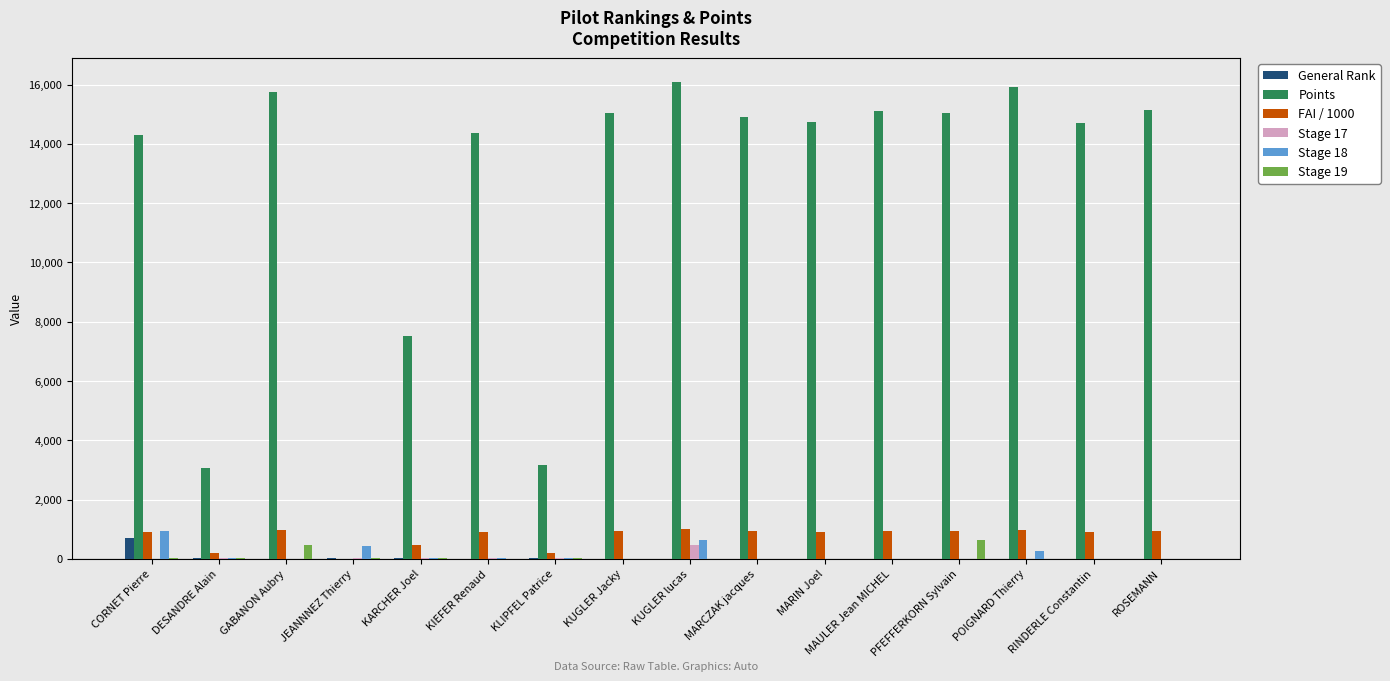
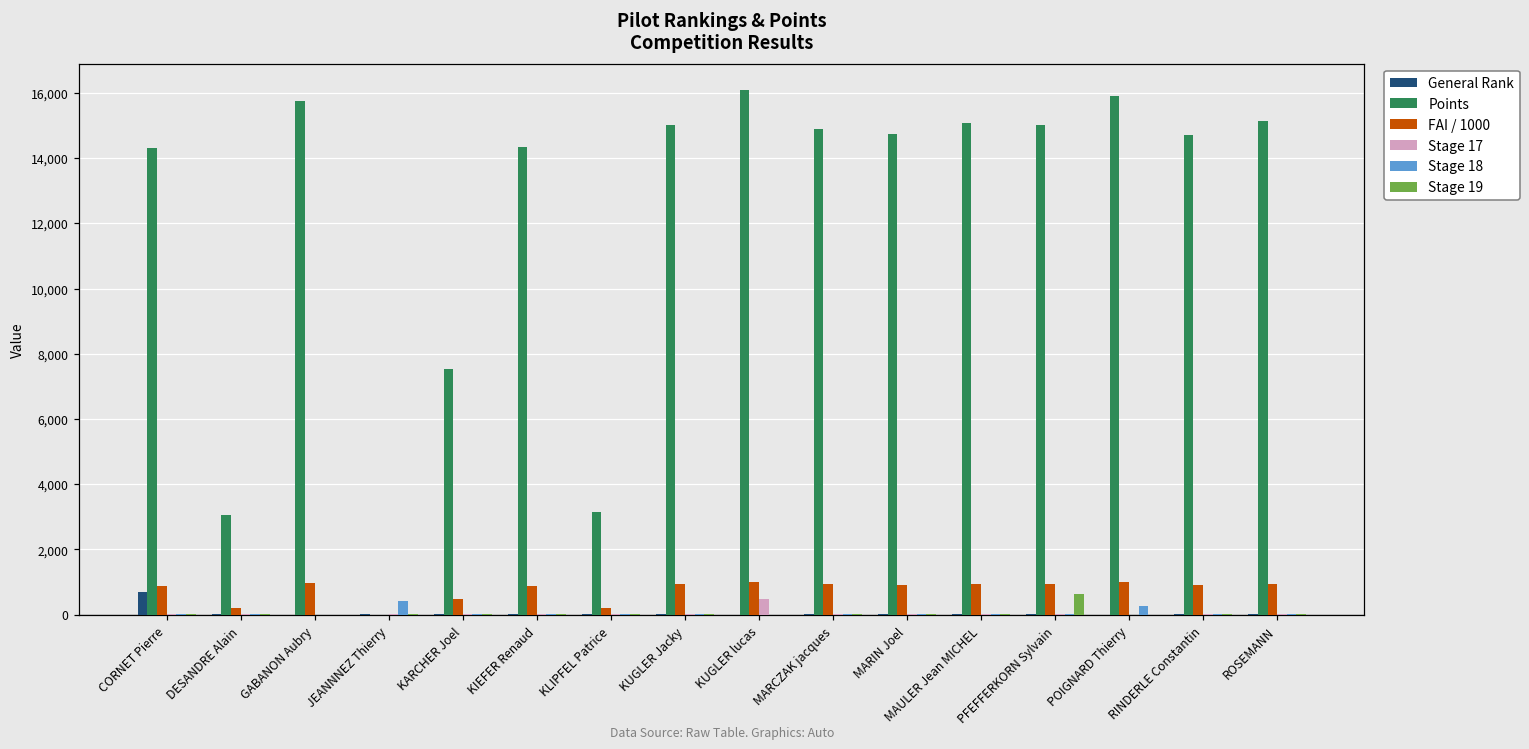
Stage 18, CORNET Pierre: 900 -> 0
Stage 19, GABANON Aubry: 500 -> 0
Stage 18, KUGLER lucas: 600 -> 0
